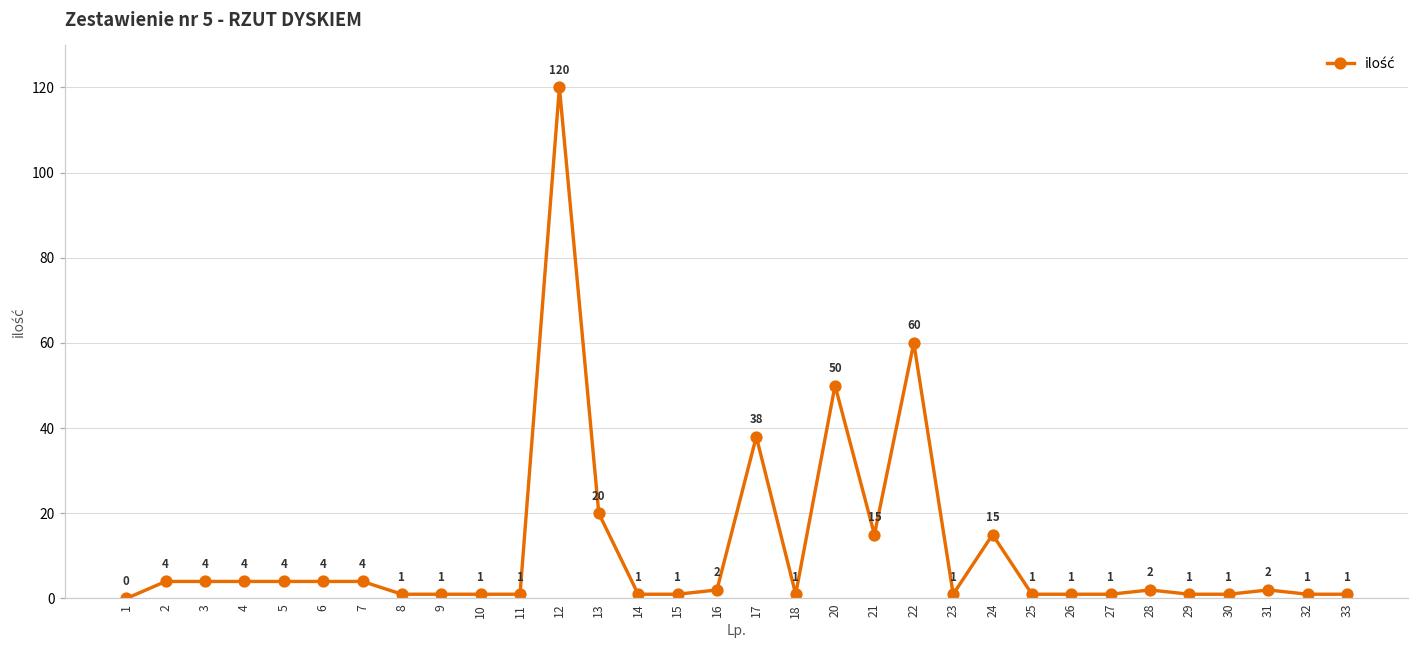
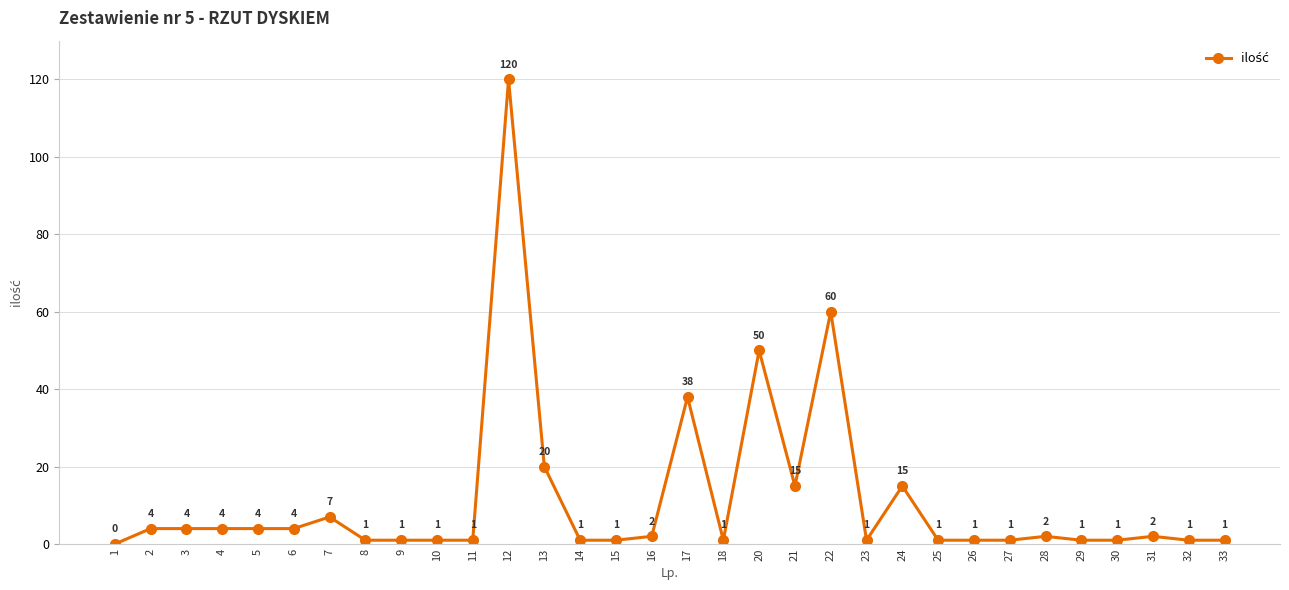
7: 4 -> 7
